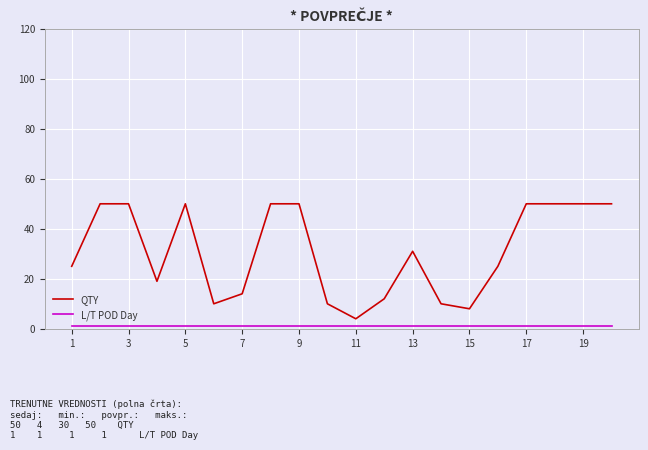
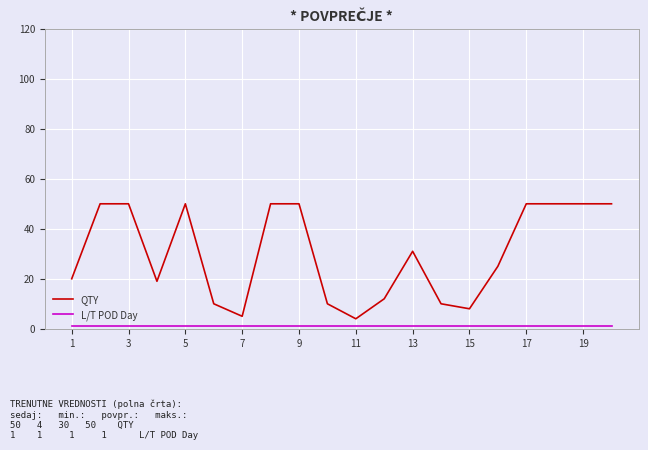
QTY, 1: 25 -> 20
QTY, 7: 14 -> 5
